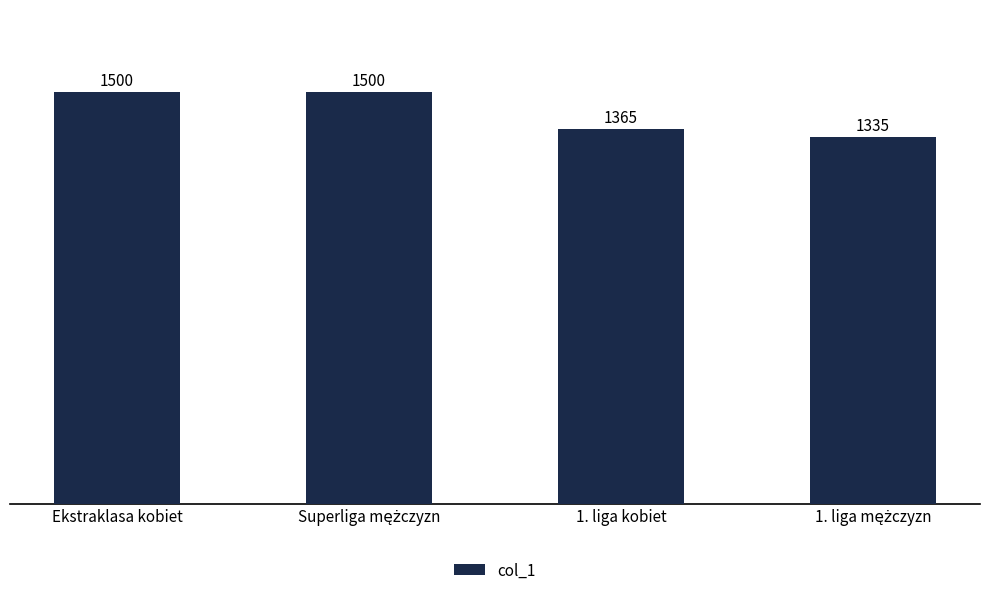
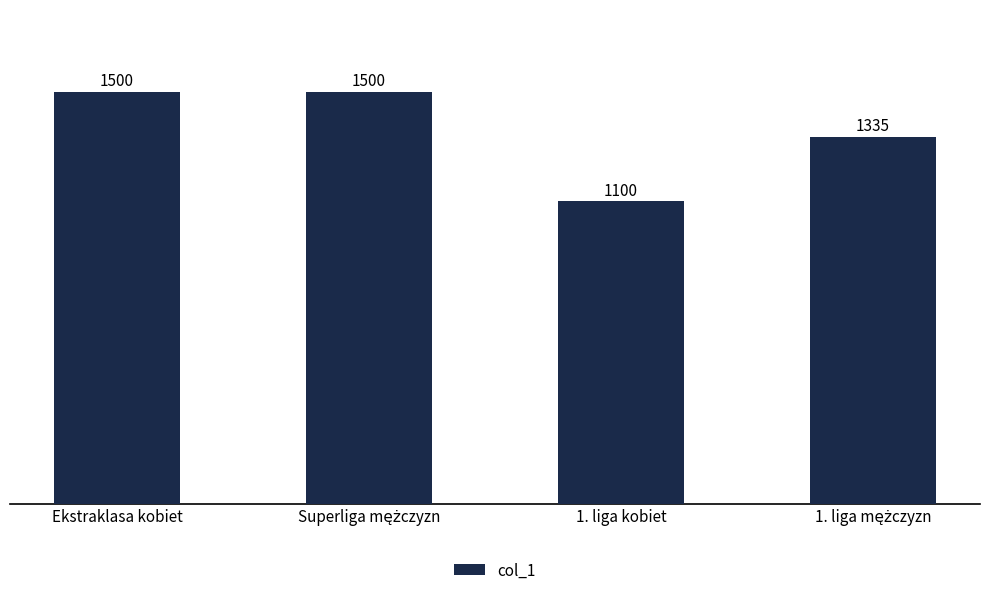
1. liga kobiet: 1365 -> 1100
